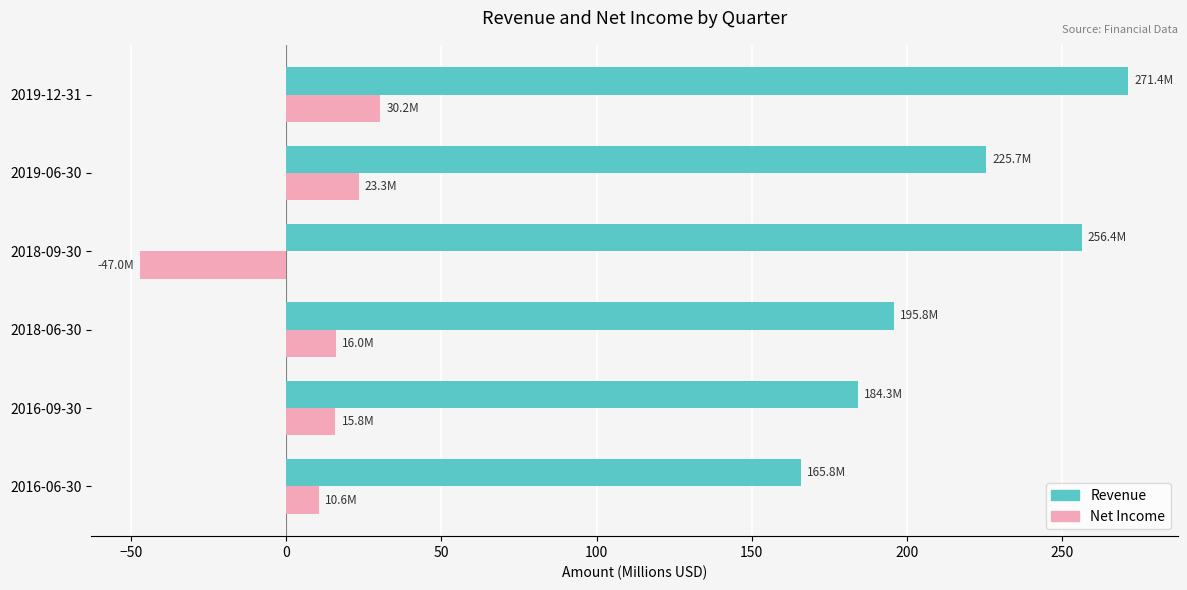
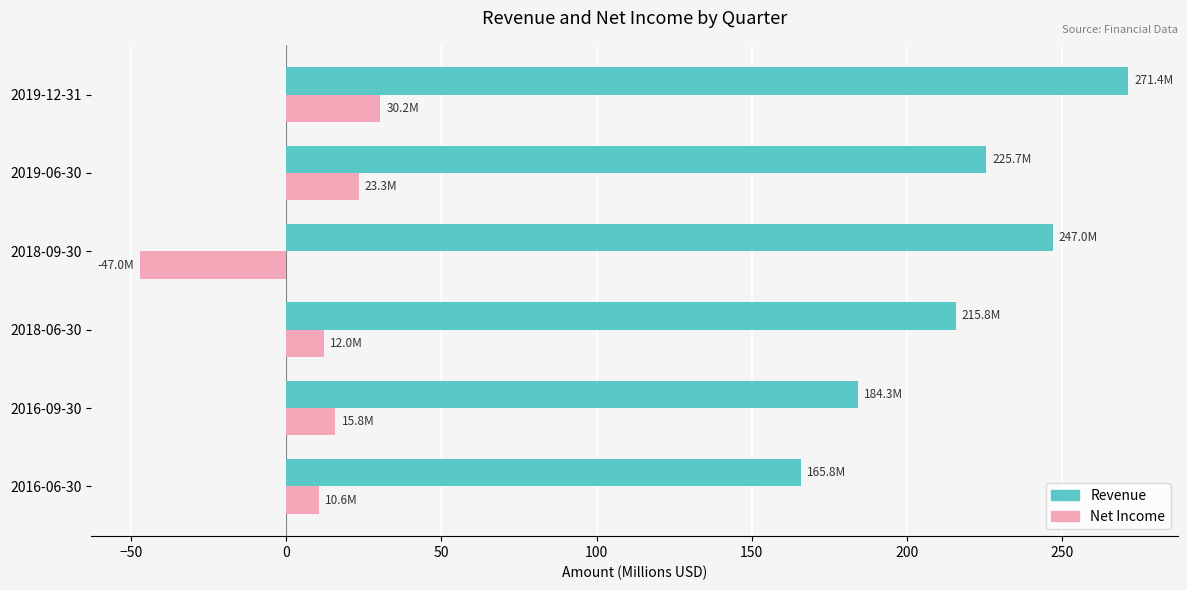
Revenue, 2018-09-30: 256.4M -> 247.0M
Revenue, 2018-06-30: 195.8M -> 215.8M
Net Income, 2018-06-30: 16.0M -> 12.0M
